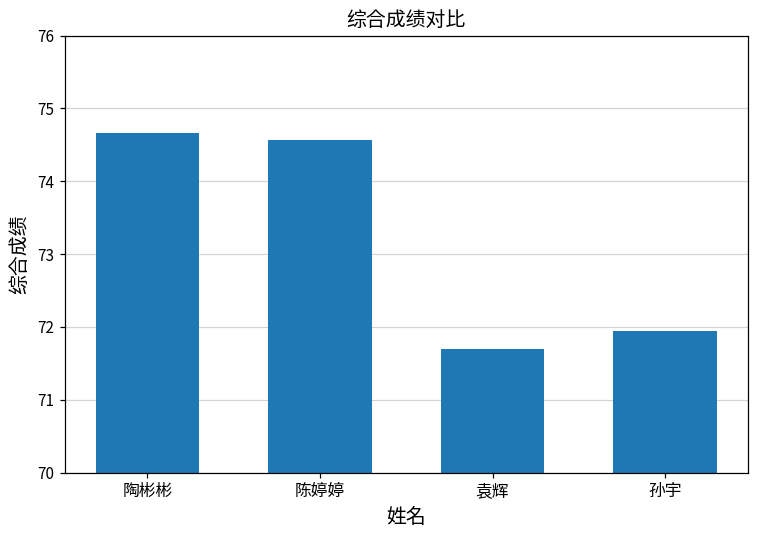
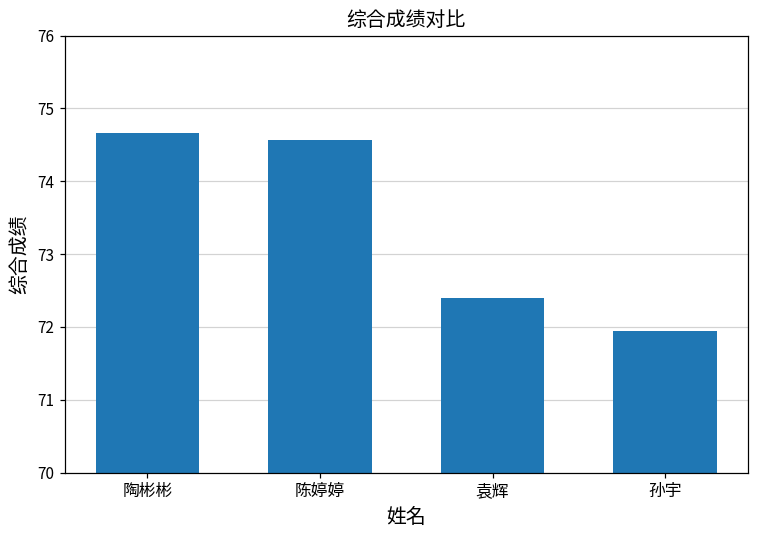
袁辉: 71.7 -> 72.4
